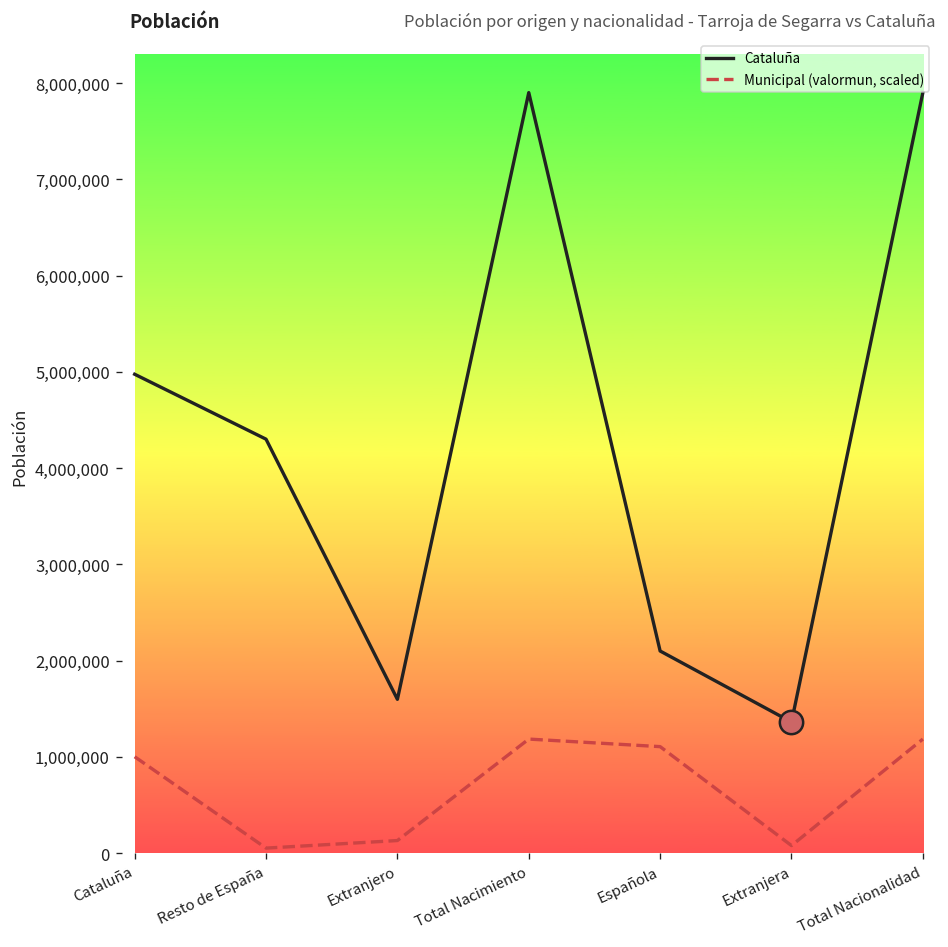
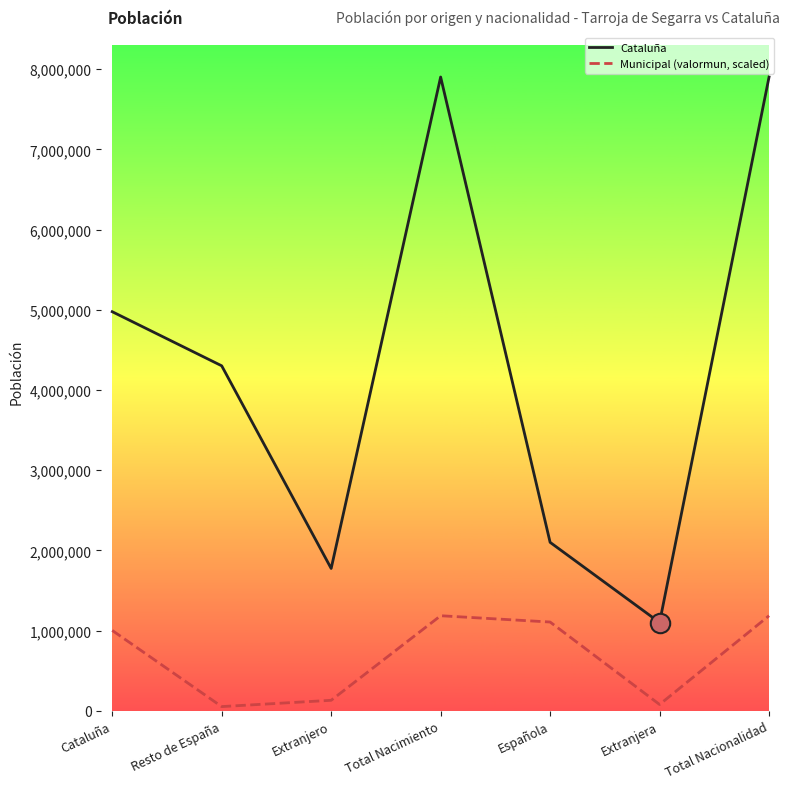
Cataluña, Extranjero: 1,600,000 -> 1,800,000
Cataluña, Extranjera: 1,400,000 -> 1,100,000
